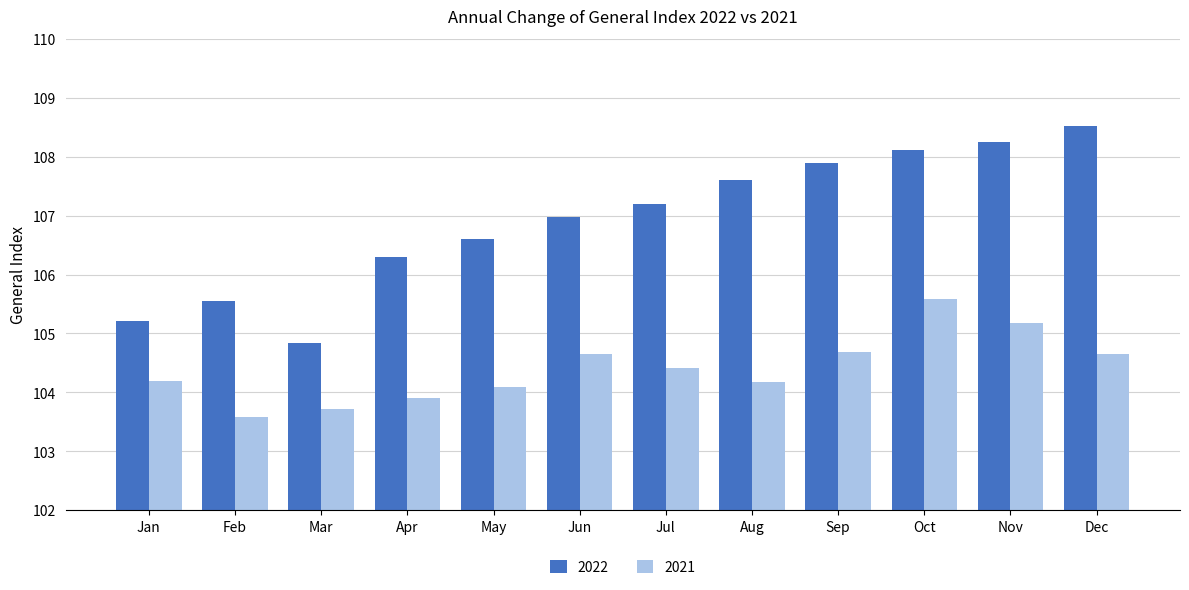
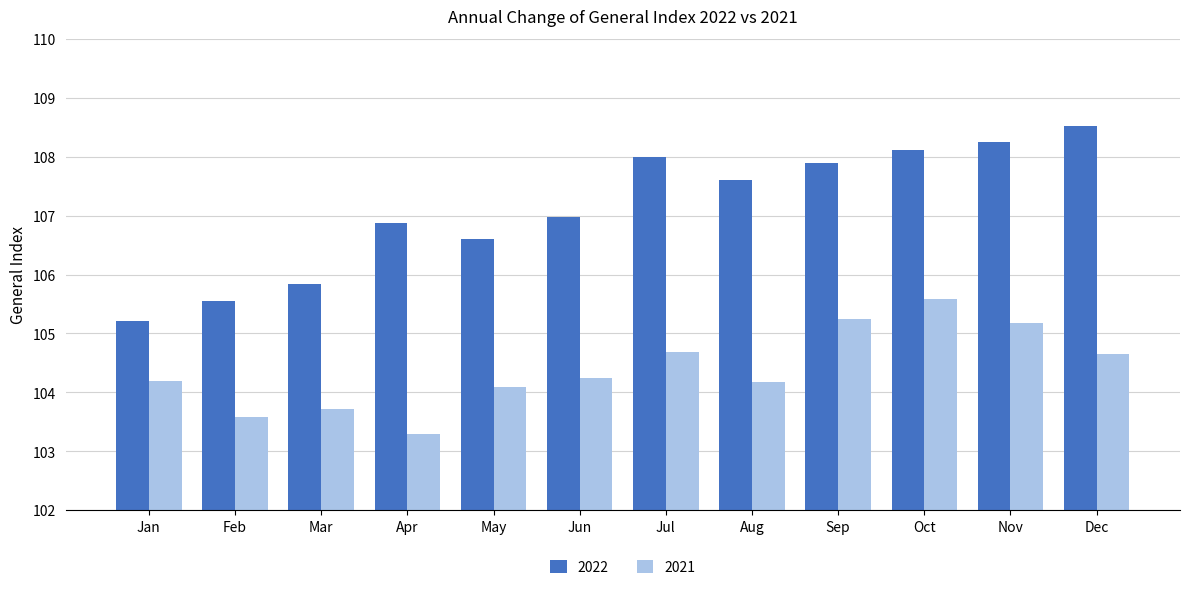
2022, Mar: 104.8 -> 105.8
2022, Apr: 106.3 -> 106.9
2021, Apr: 103.9 -> 103.3
2021, Jun: 104.7 -> 104.3
2022, Jul: 107.2 -> 108.0
2021, Jul: 104.4 -> 104.7
2021, Sep: 104.7 -> 105.2
